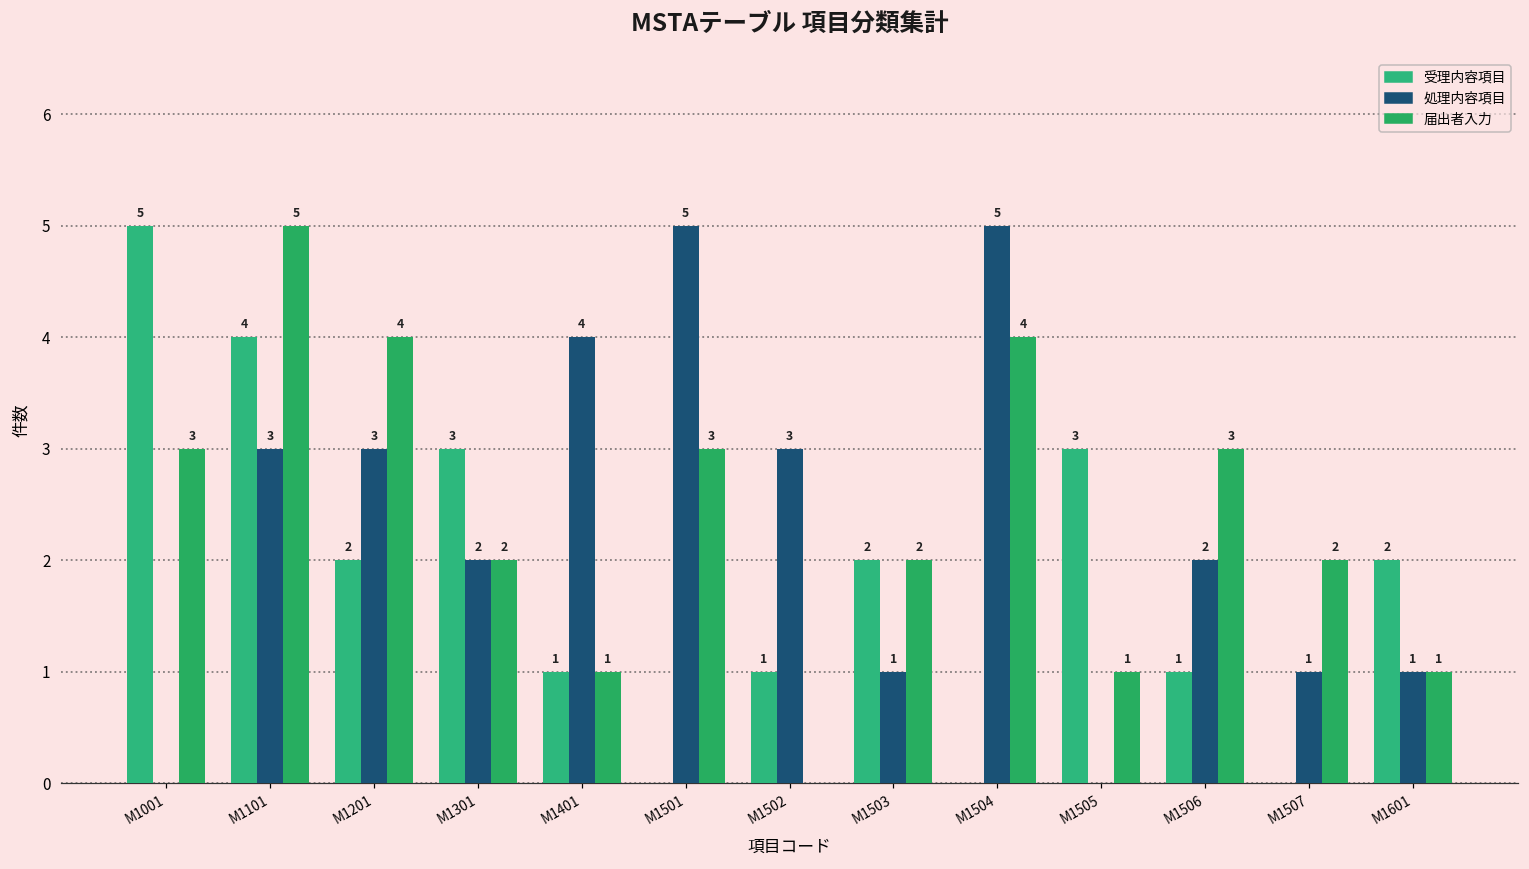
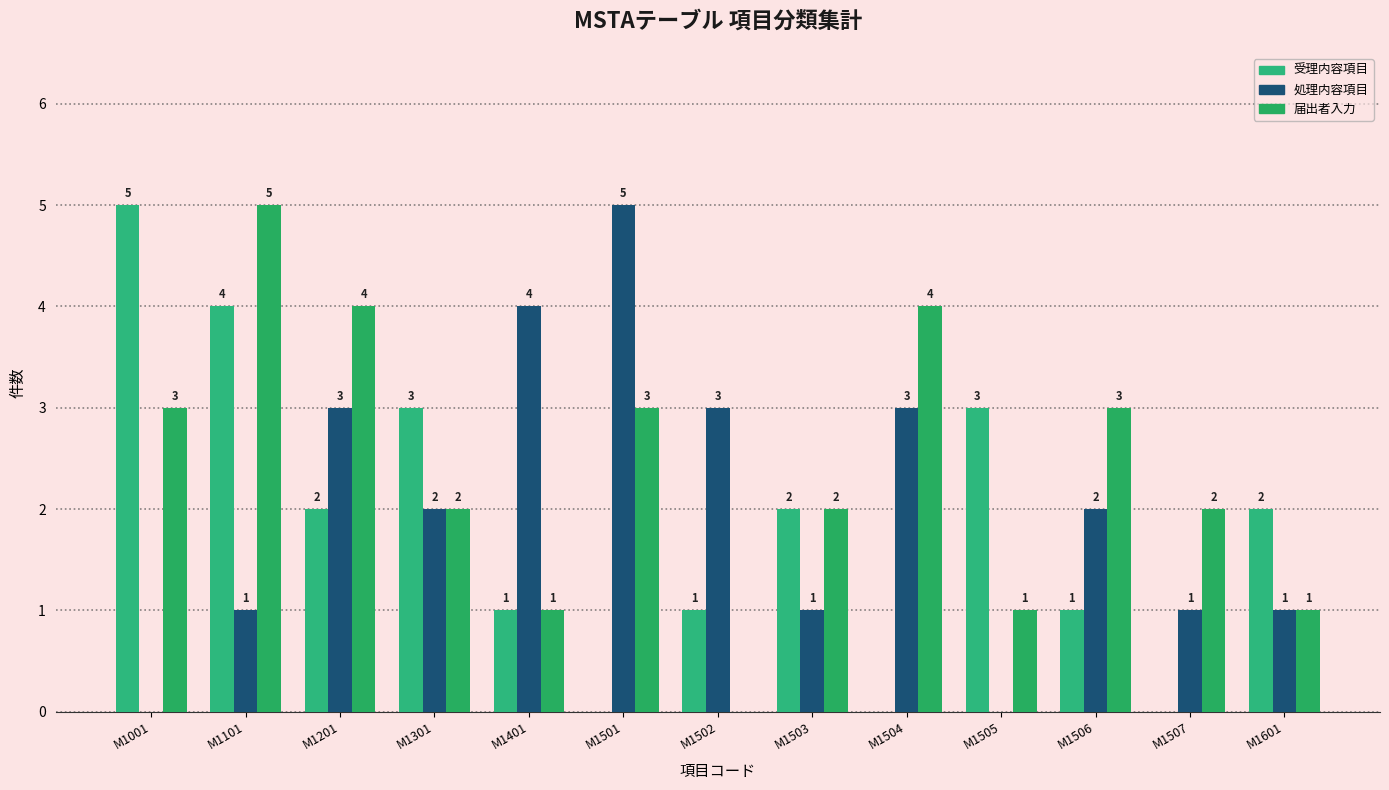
処理内容項目, M1101: 3 -> 1
処理内容項目, M1504: 5 -> 3
